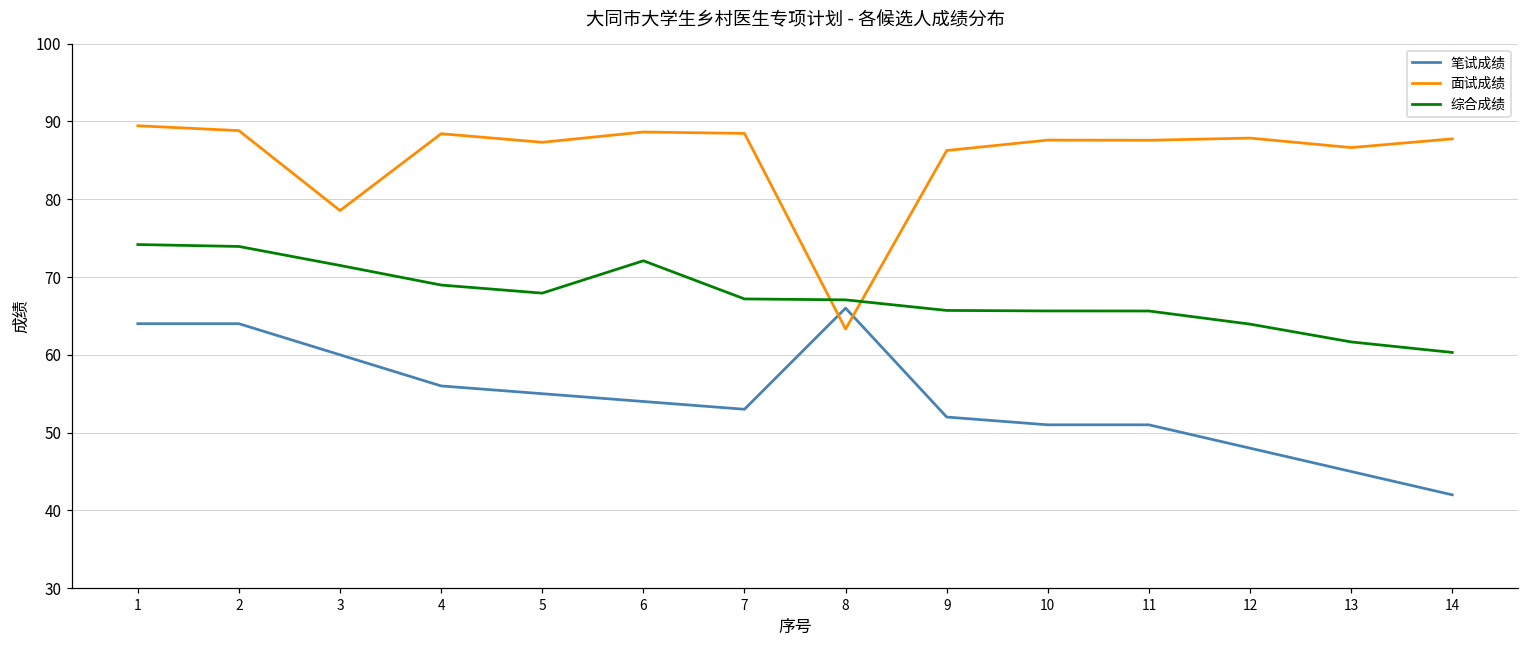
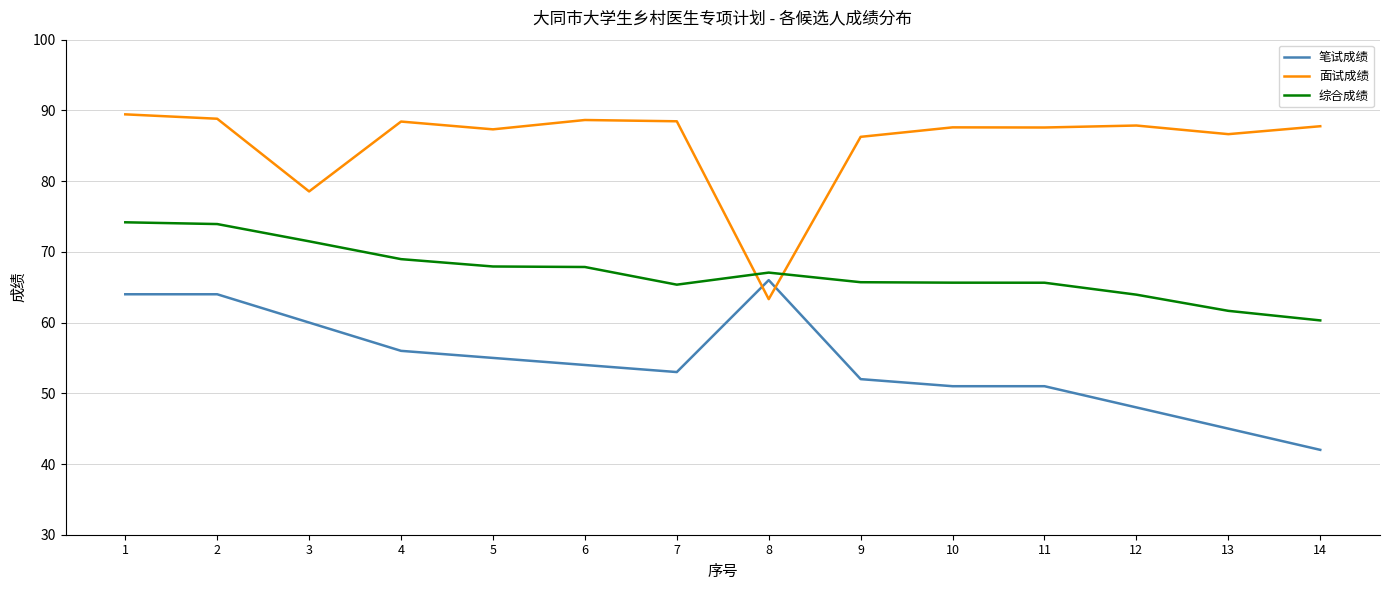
综合成绩, 6: 72 -> 68
综合成绩, 7: 67 -> 65
